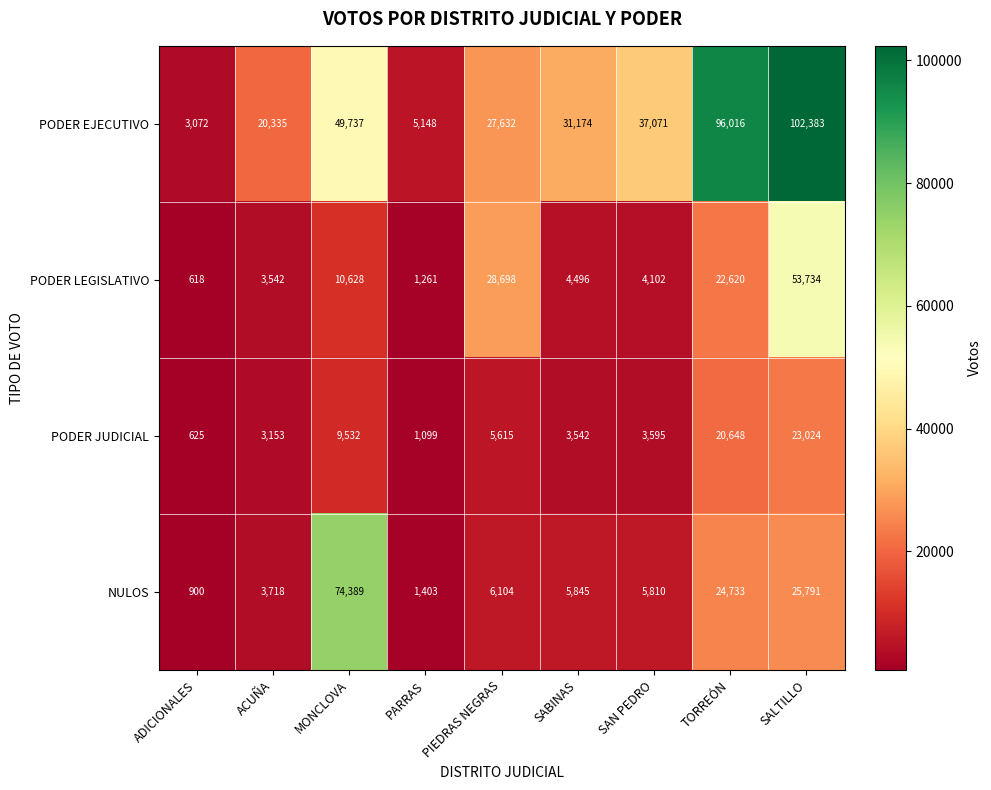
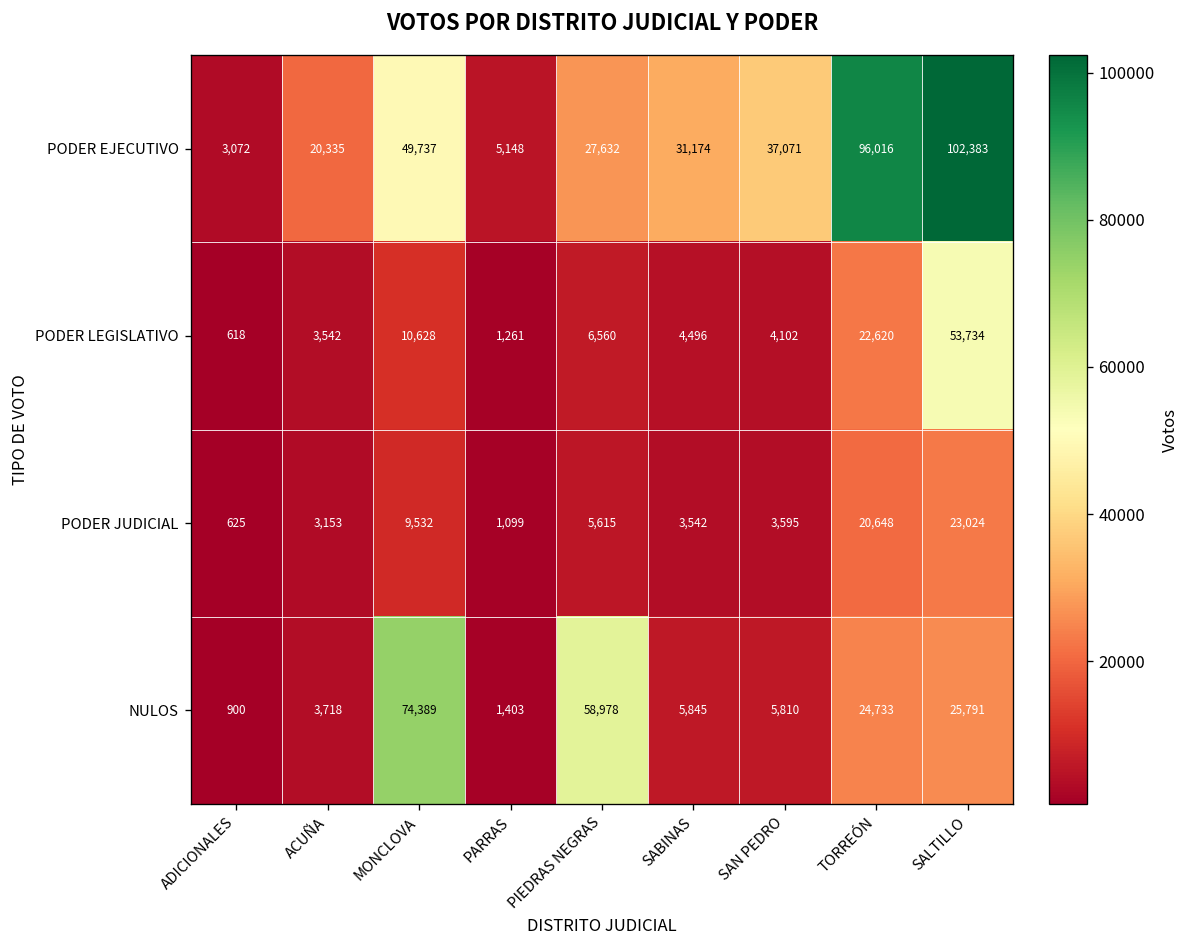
PODER LEGISLATIVO, PIEDRAS NEGRAS: 28,698 -> 6,560
NULOS, PIEDRAS NEGRAS: 6,104 -> 58,978
